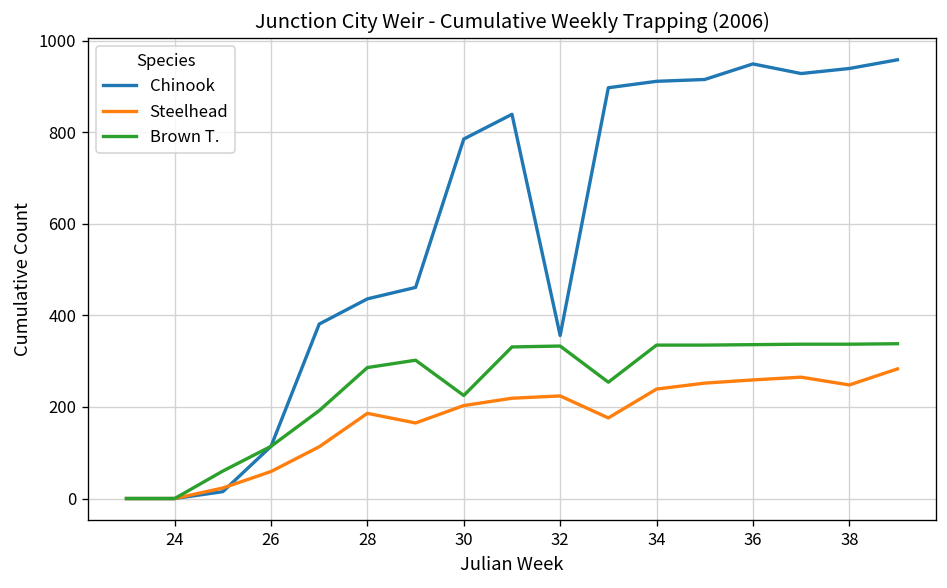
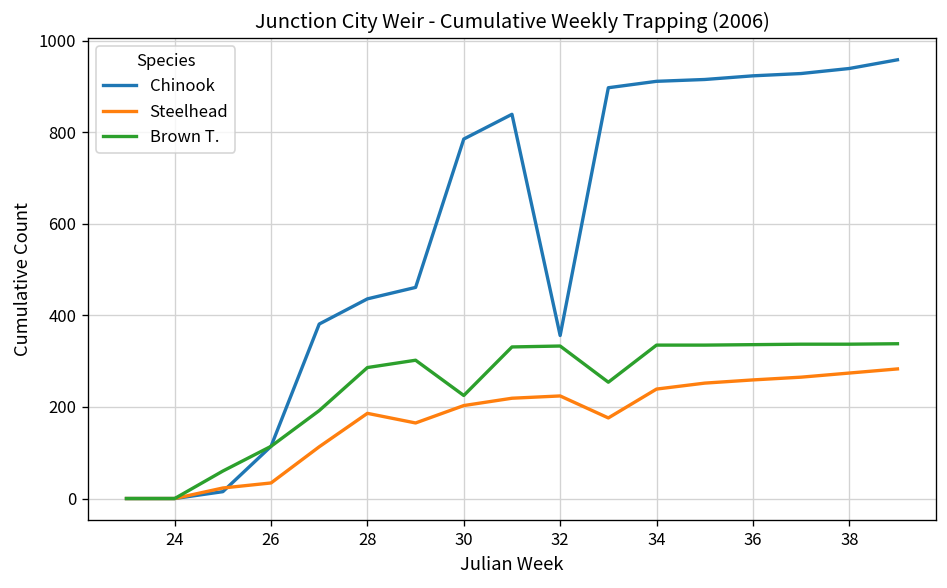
Steelhead, 26: 60 -> 30
Chinook, 36: 950 -> 920
Steelhead, 38: 250 -> 270
